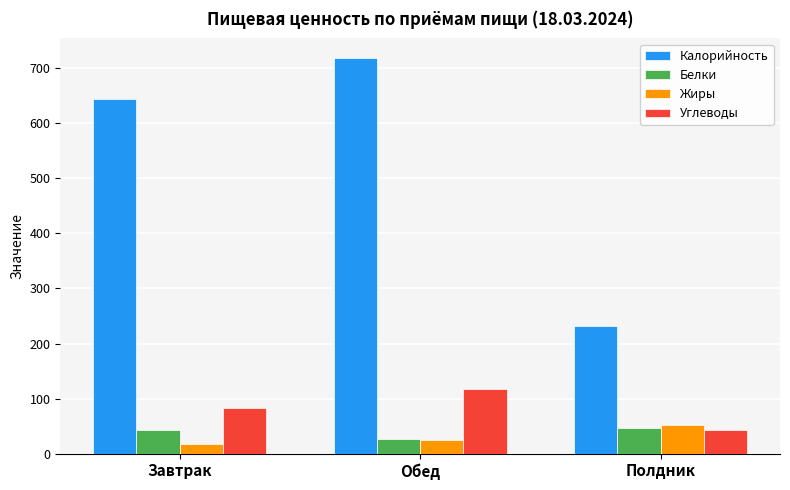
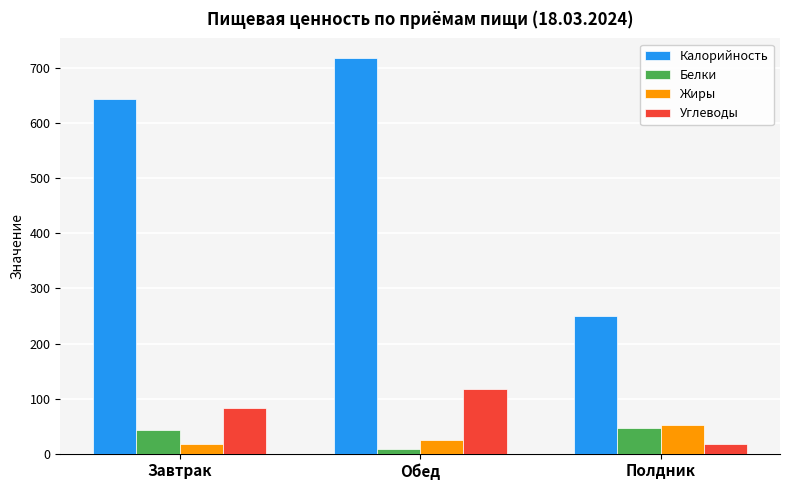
Белки, Обед: 30 -> 10
Калорийность, Полдник: 230 -> 250
Углеводы, Полдник: 40 -> 20
